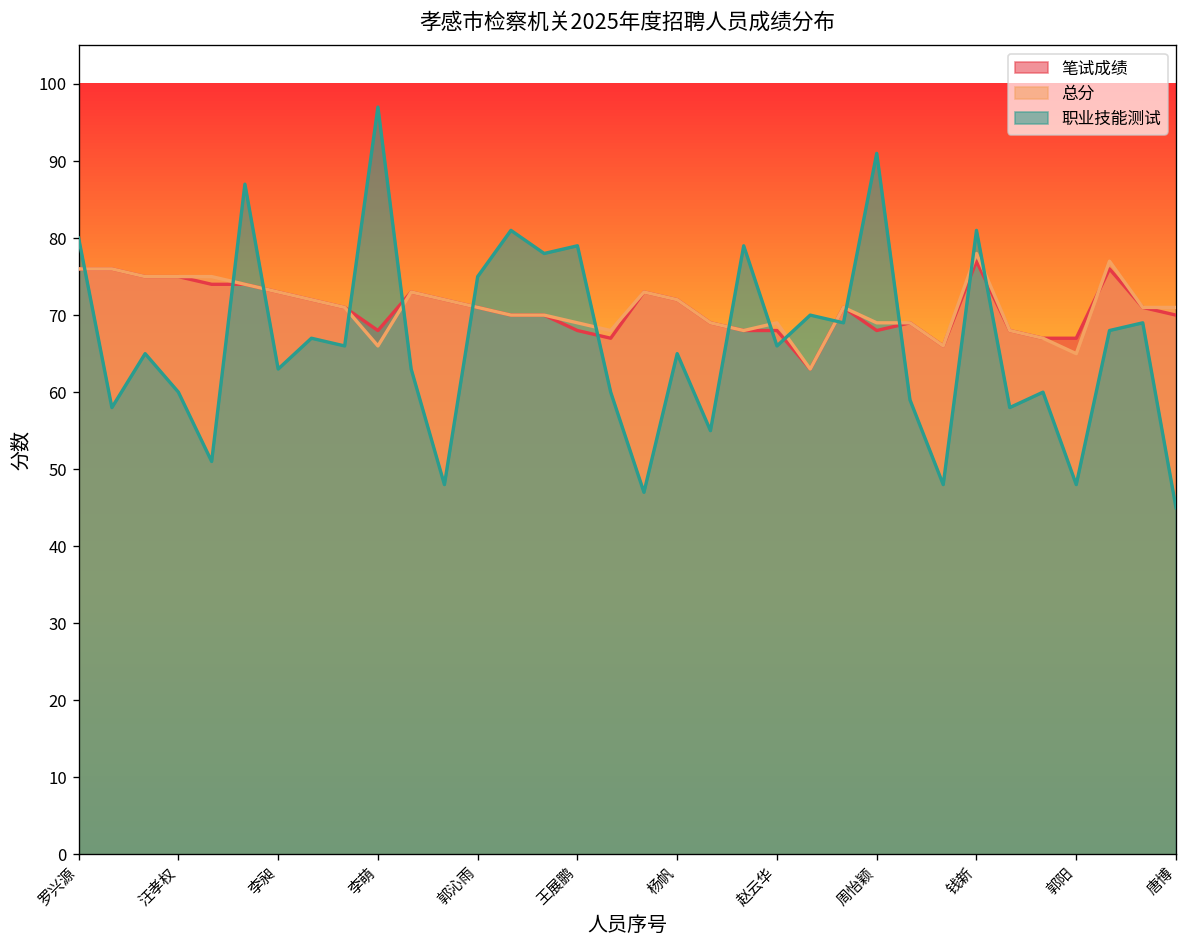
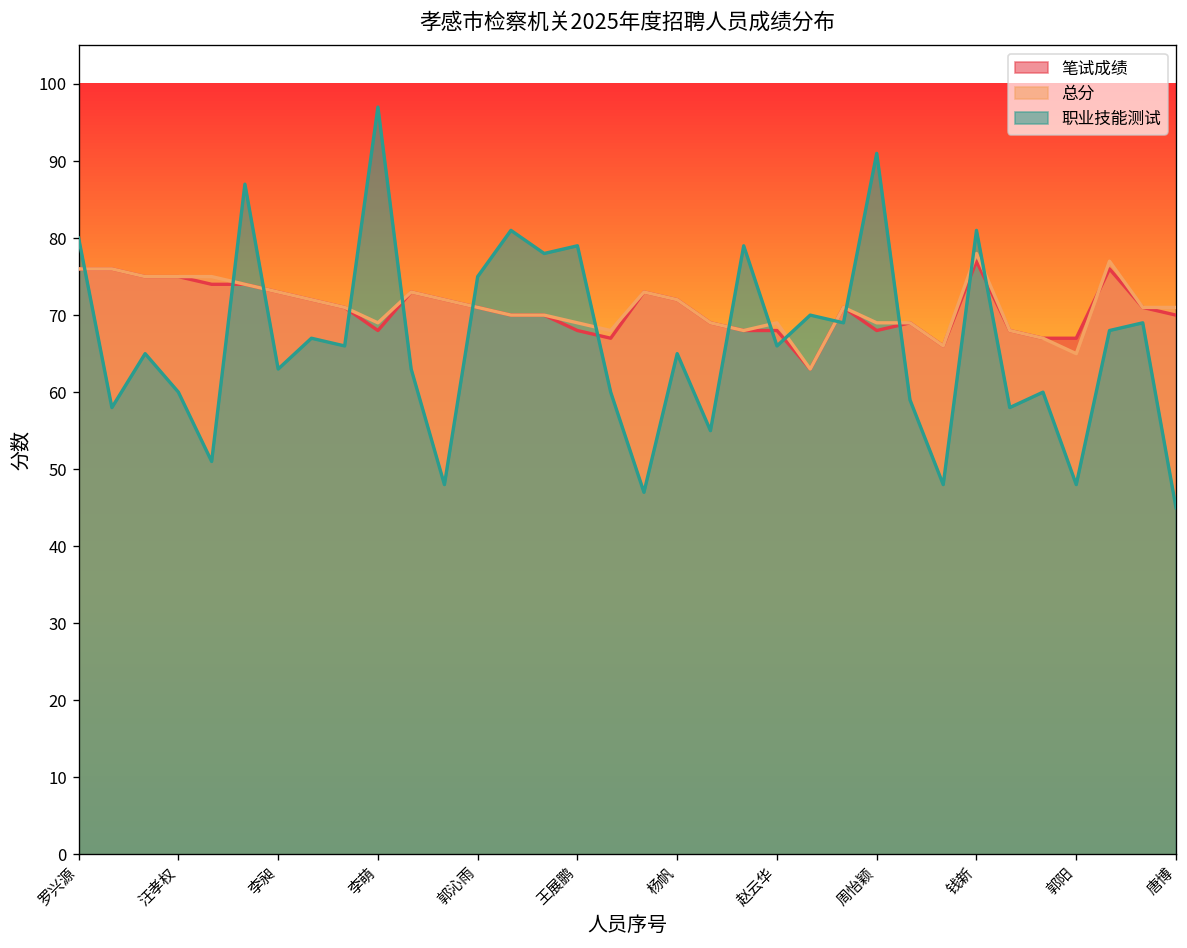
总分, 李萌: 66 -> 69
